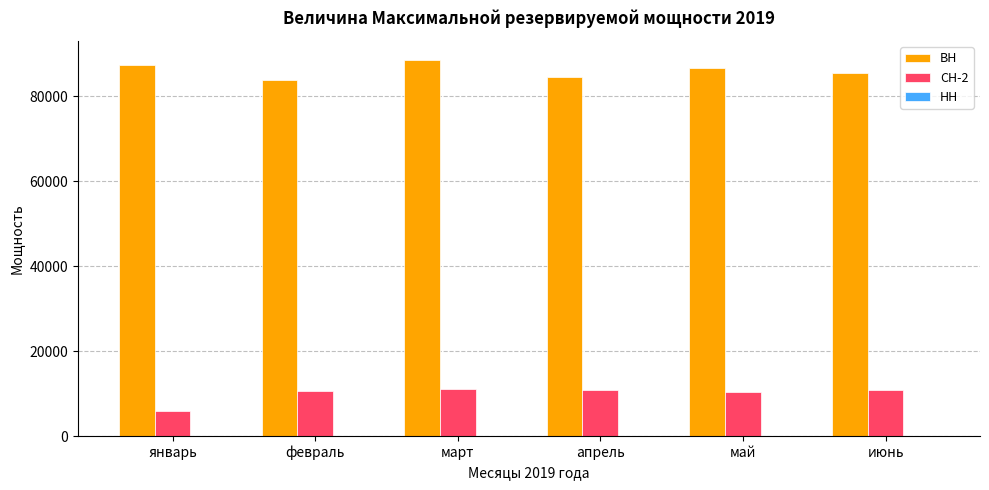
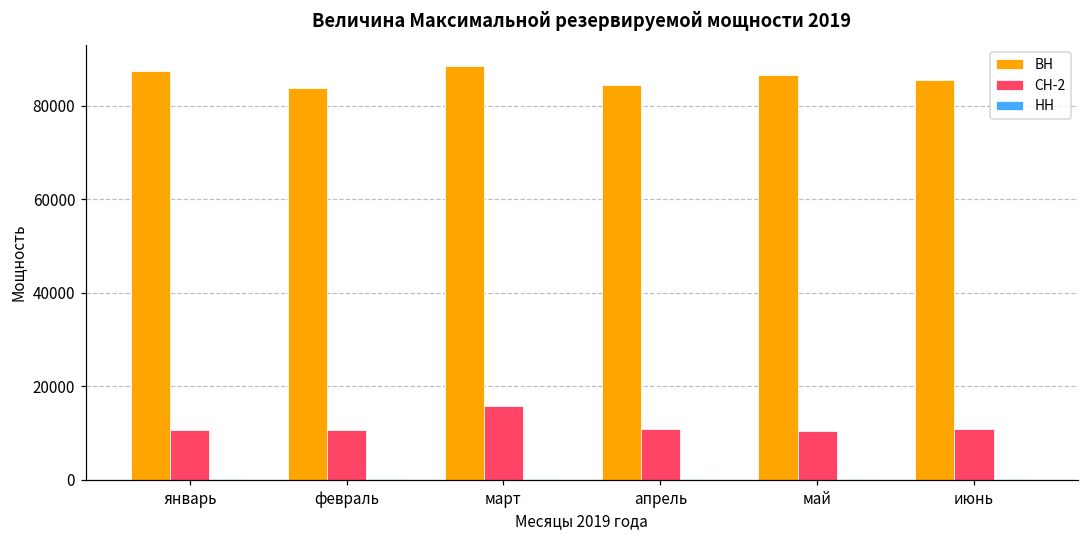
СН-2, январь: 6000 -> 11000
СН-2, март: 11000 -> 16000
